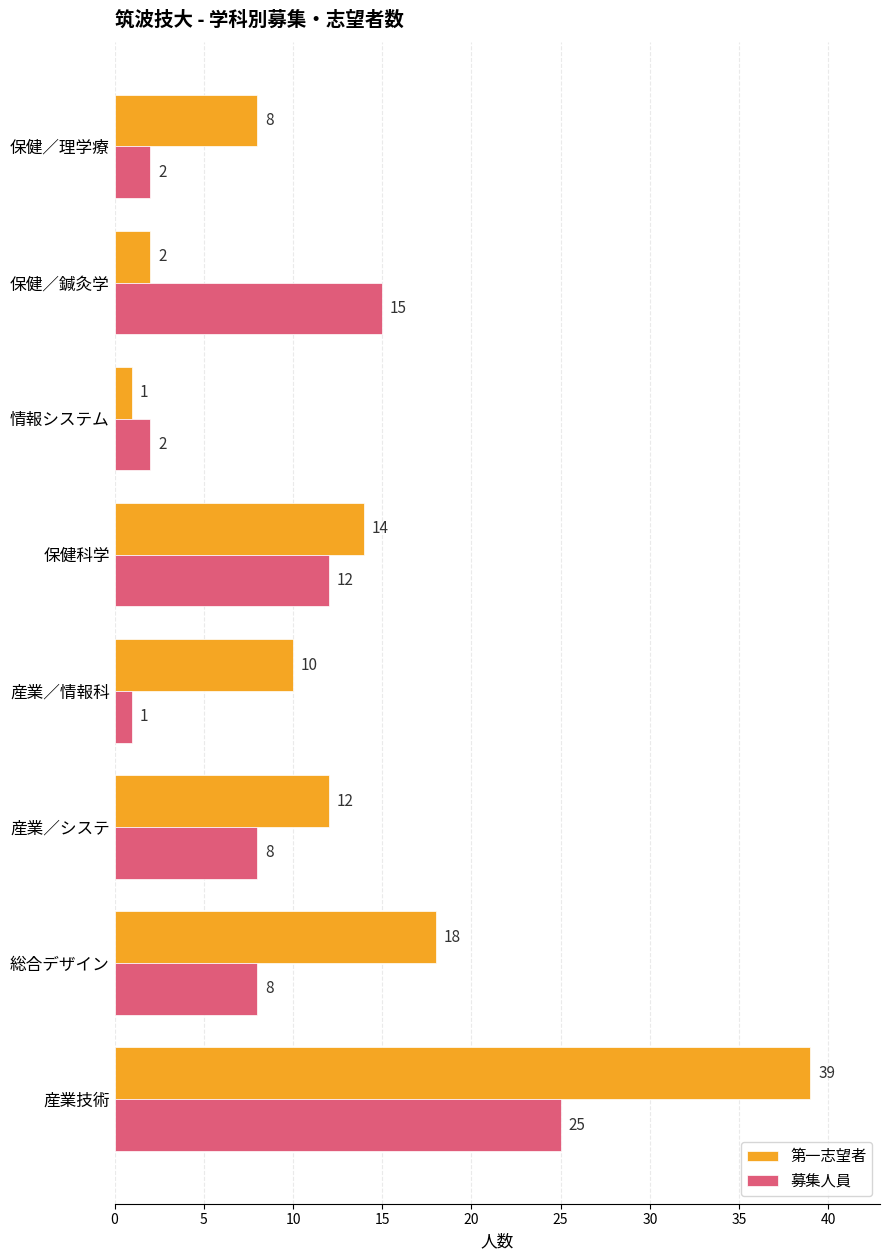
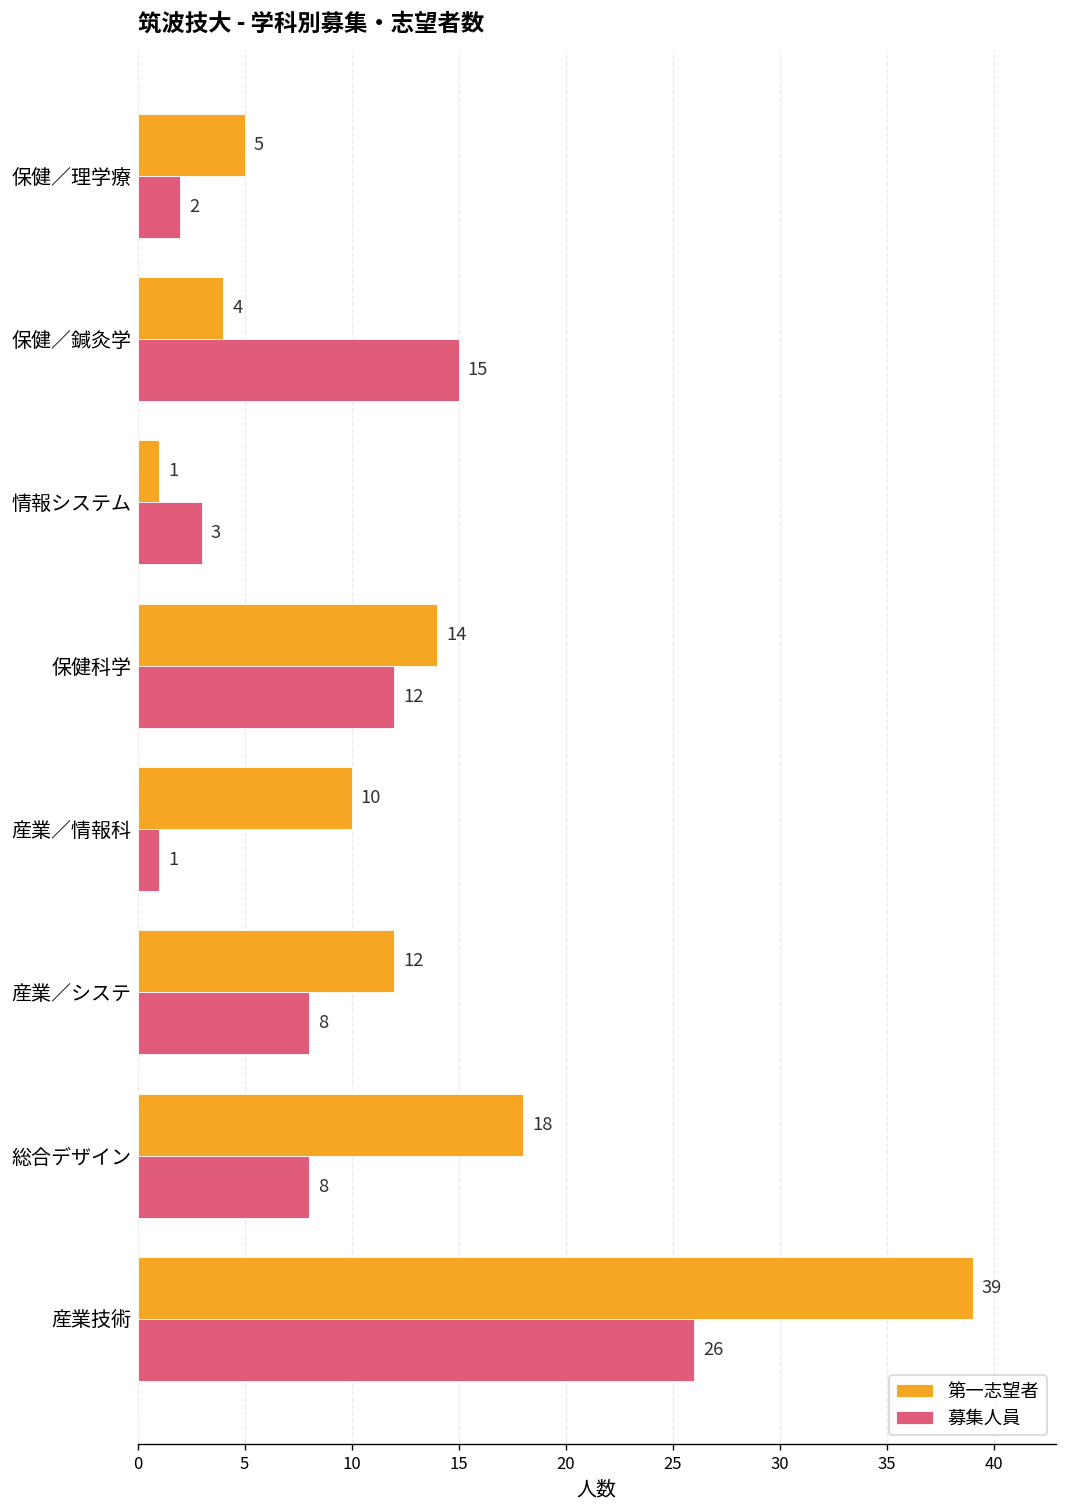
第一志望者, 保健／理学療: 8 -> 5
第一志望者, 保健／鍼灸学: 2 -> 4
募集人員, 情報システム: 2 -> 3
募集人員, 産業技術: 25 -> 26
